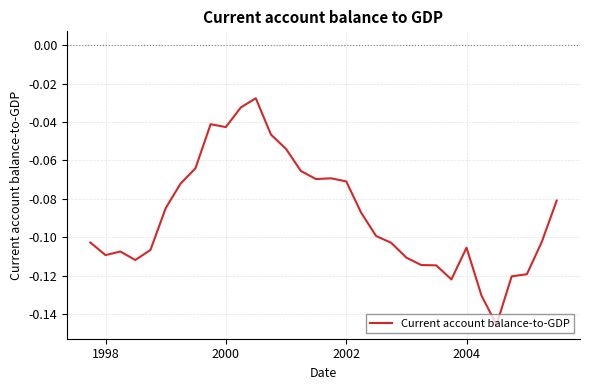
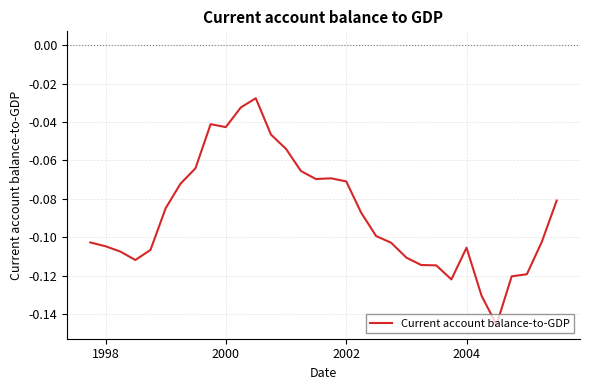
1998: -0.109 -> -0.105
